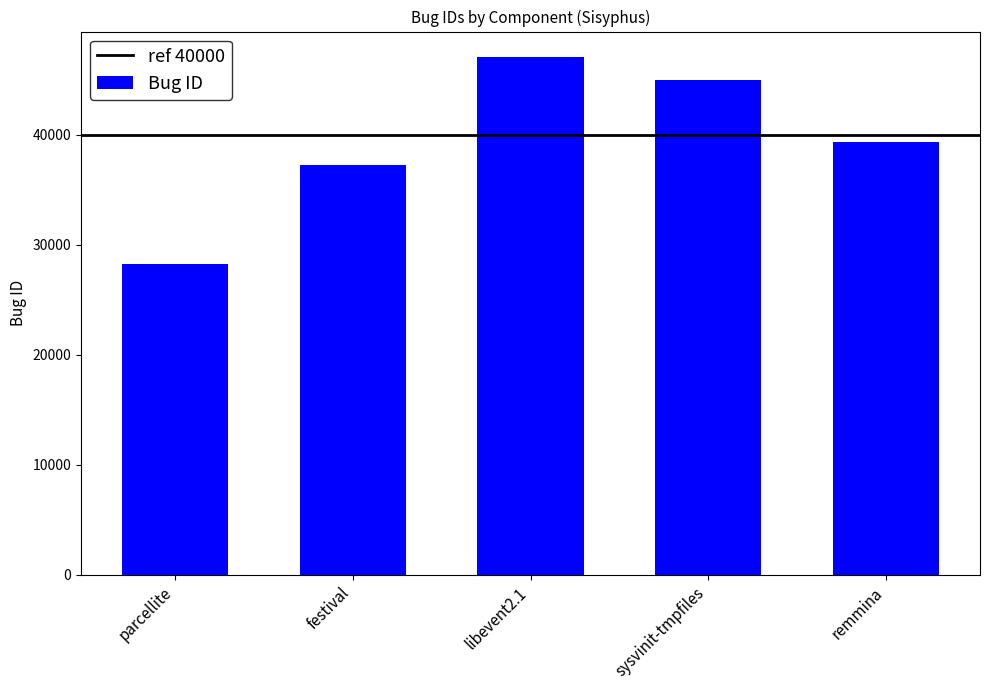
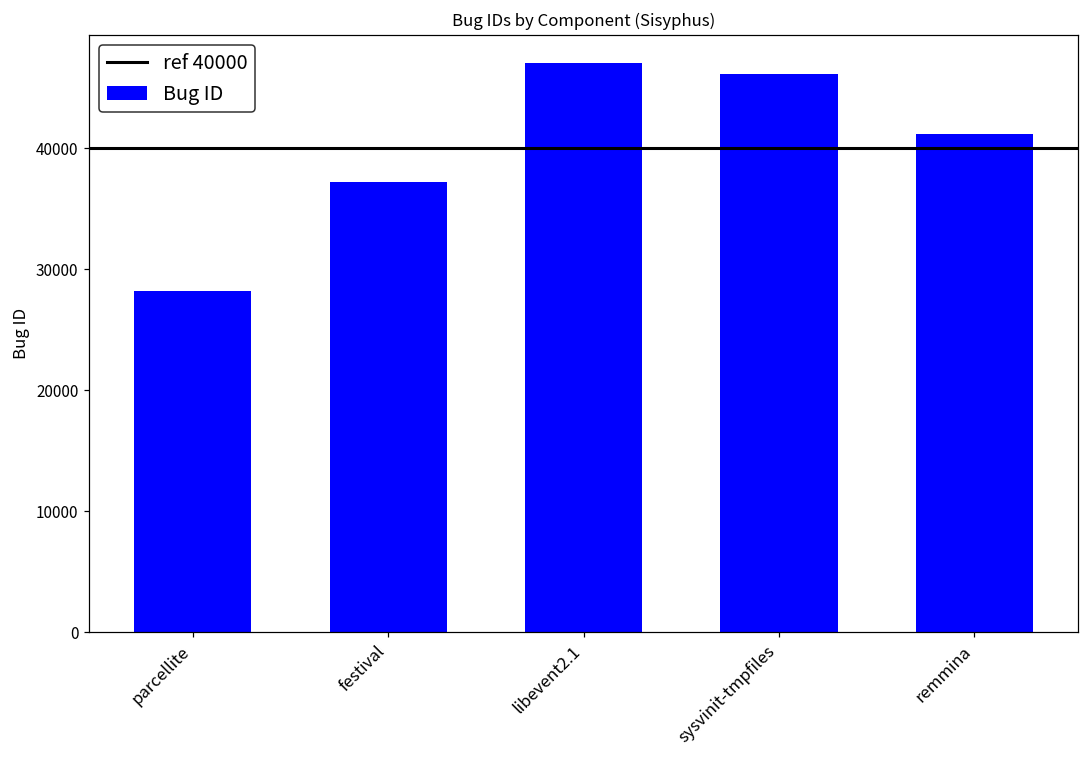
sysvinit-tmpfiles: 45000 -> 46100
remmina: 39300 -> 41200
